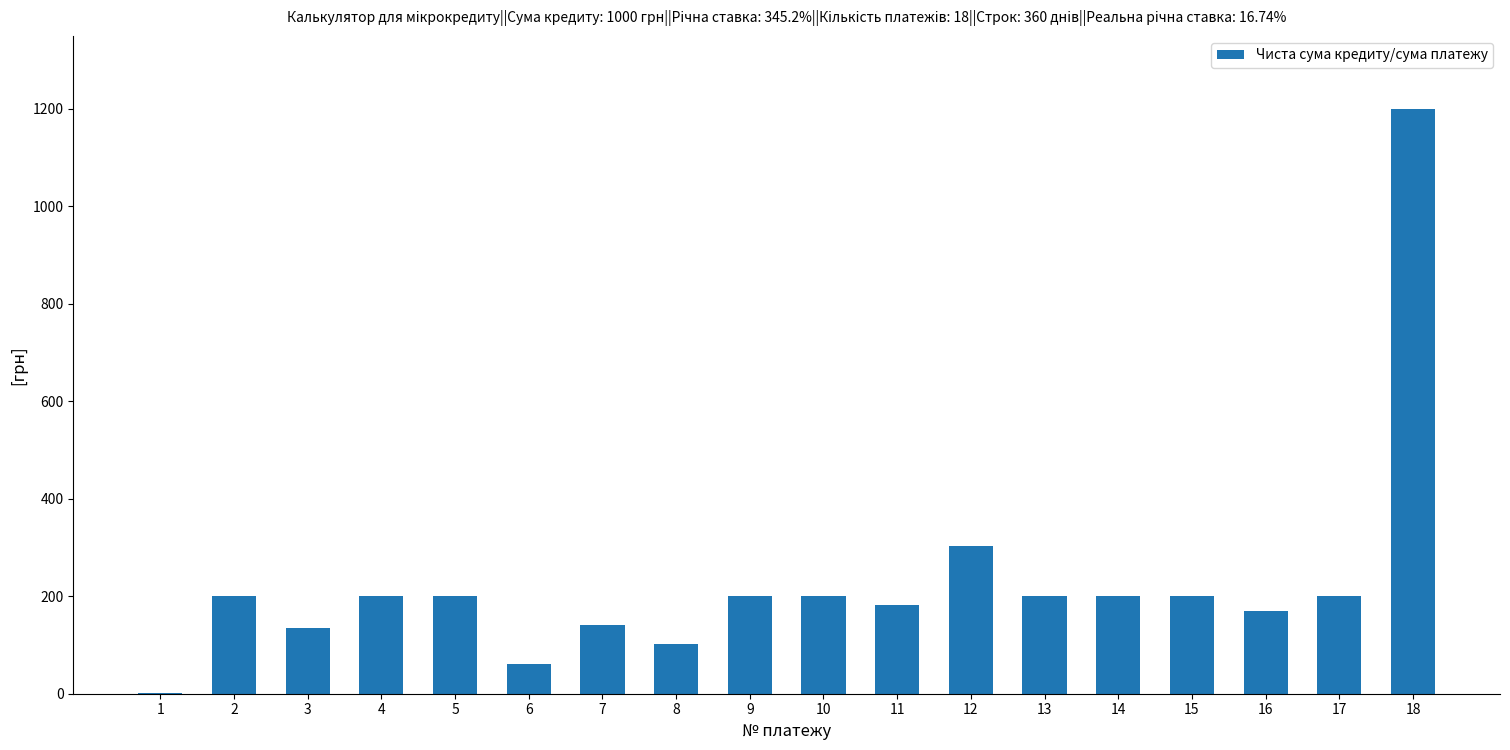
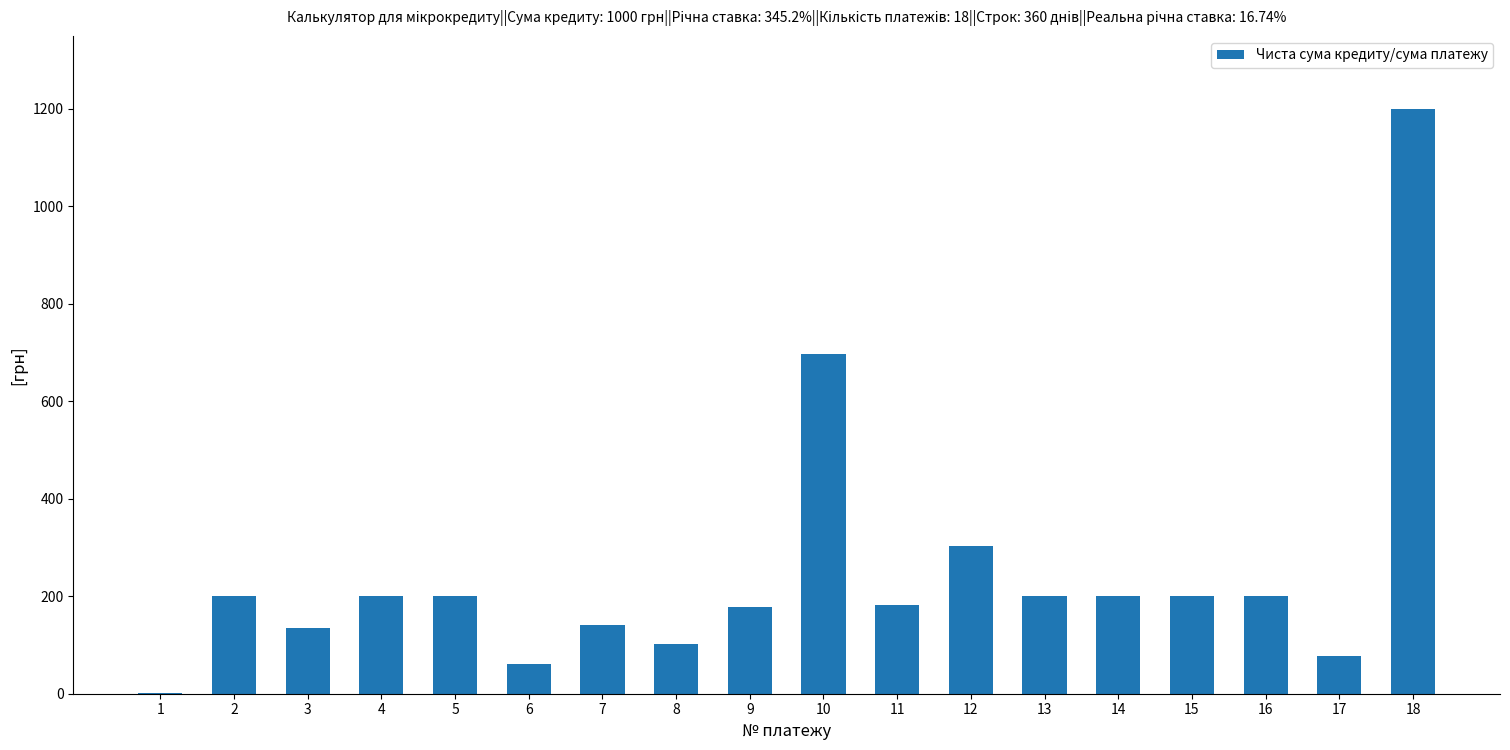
9: 200 -> 180
10: 200 -> 700
16: 170 -> 200
17: 200 -> 80
